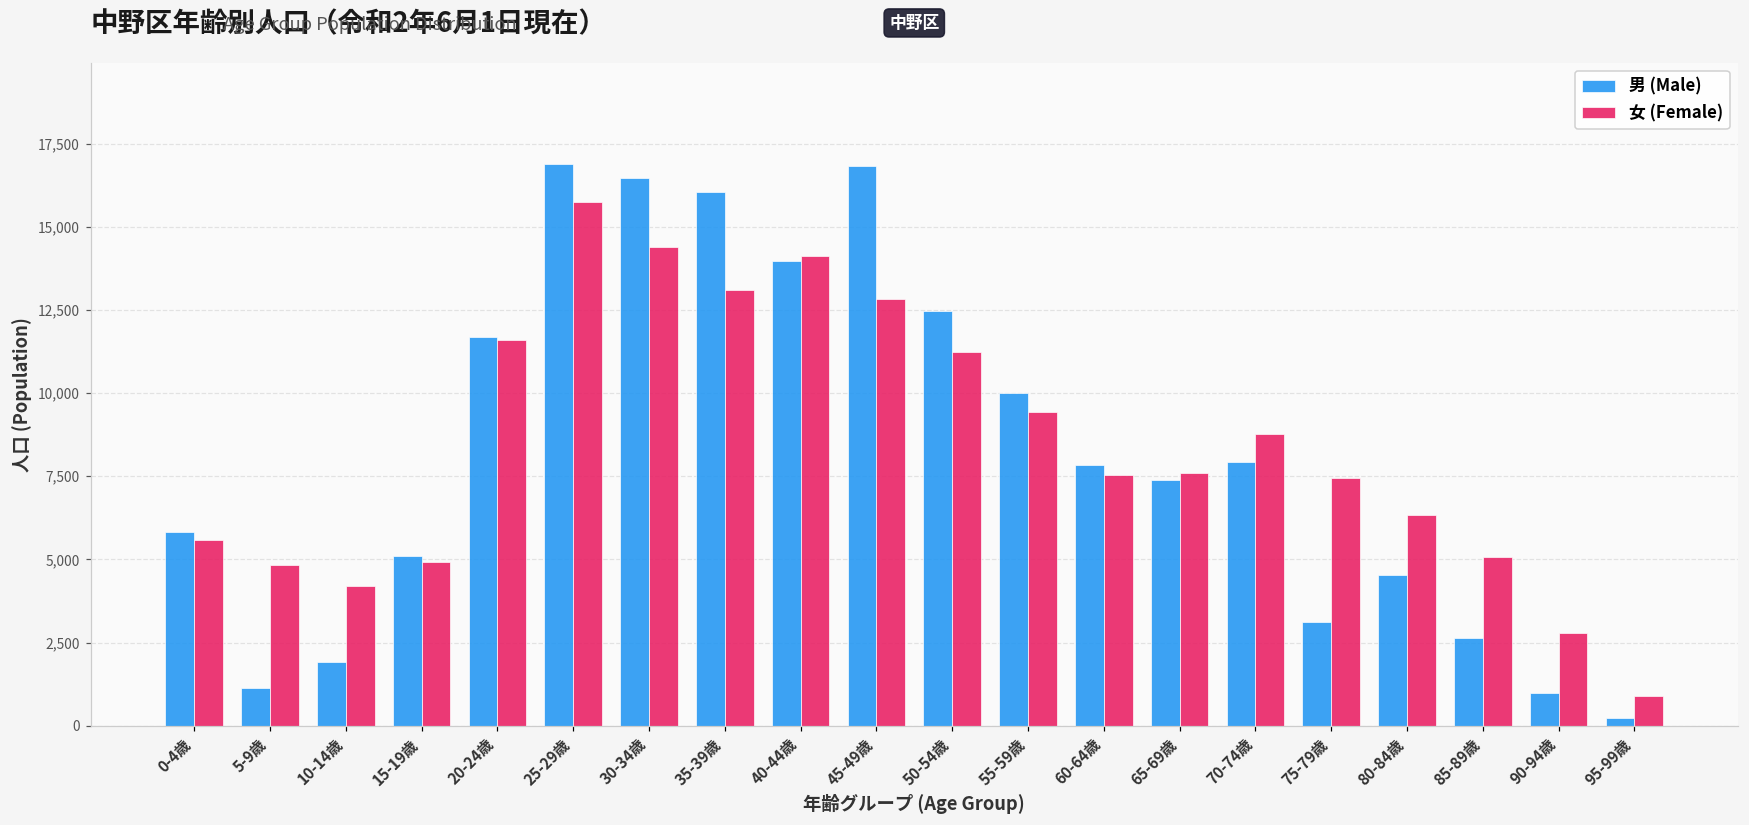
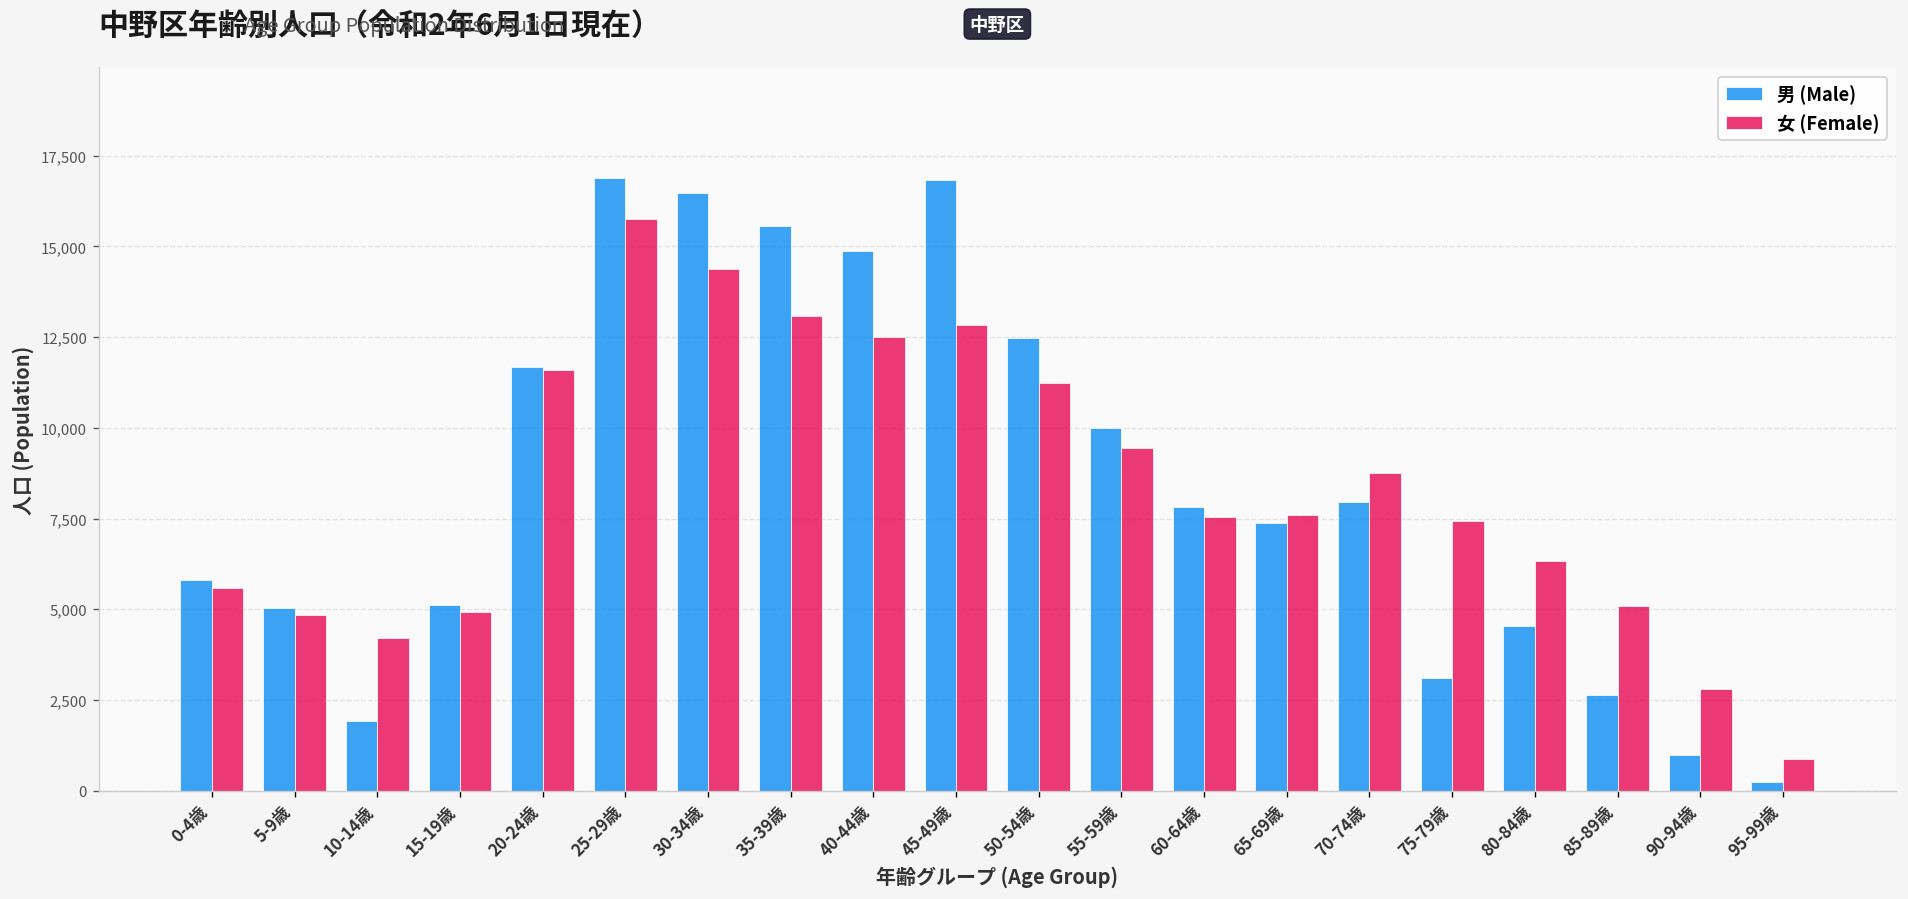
男 (Male), 5-9歳: 1,100 -> 5,000
男 (Male), 35-39歳: 16,000 -> 15,600
男 (Male), 40-44歳: 14,000 -> 14,900
女 (Female), 40-44歳: 14,100 -> 12,500
